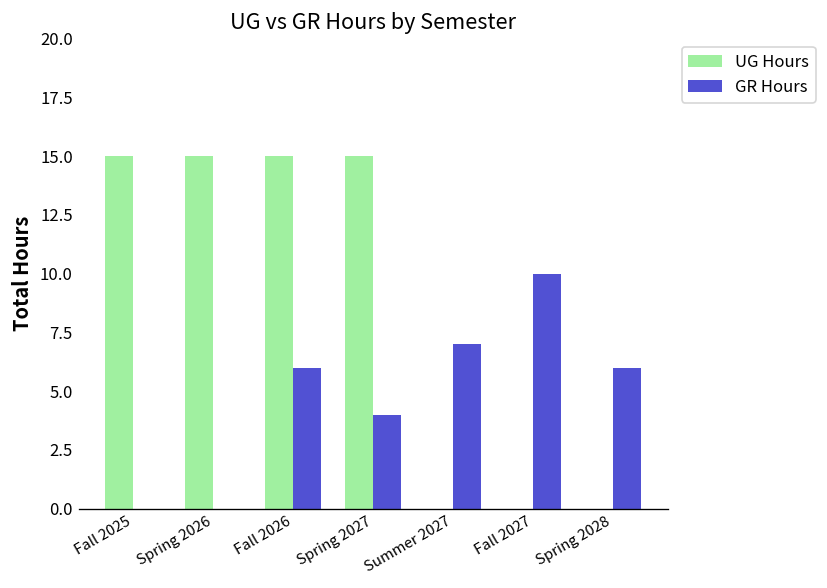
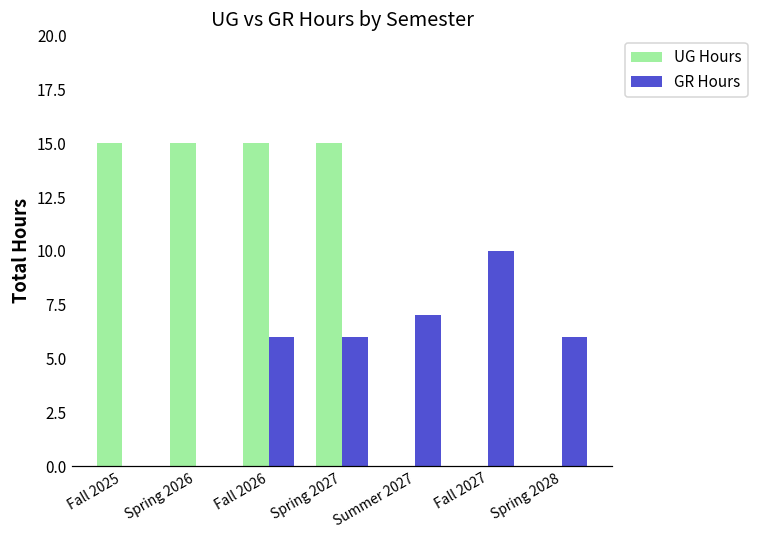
GR Hours, Spring 2027: 4 -> 6
